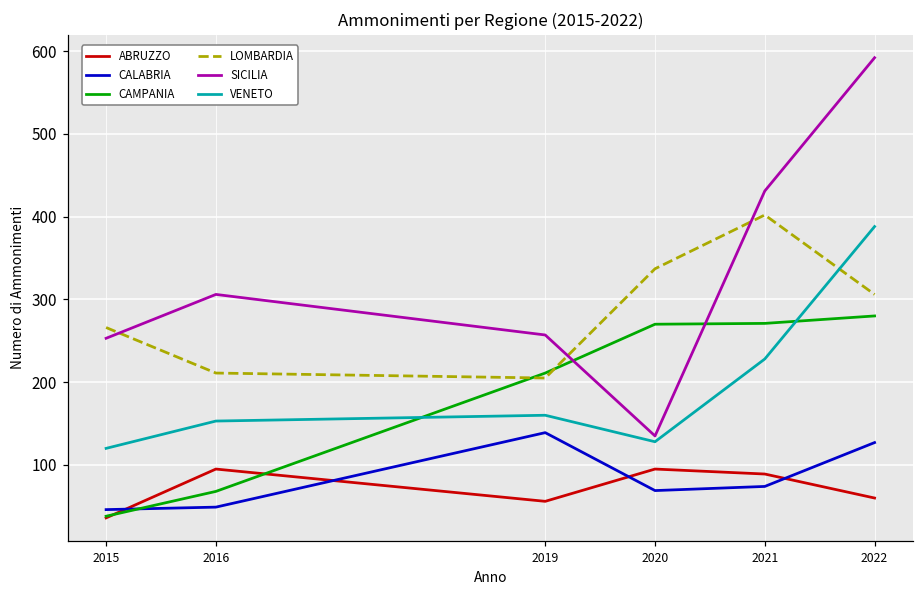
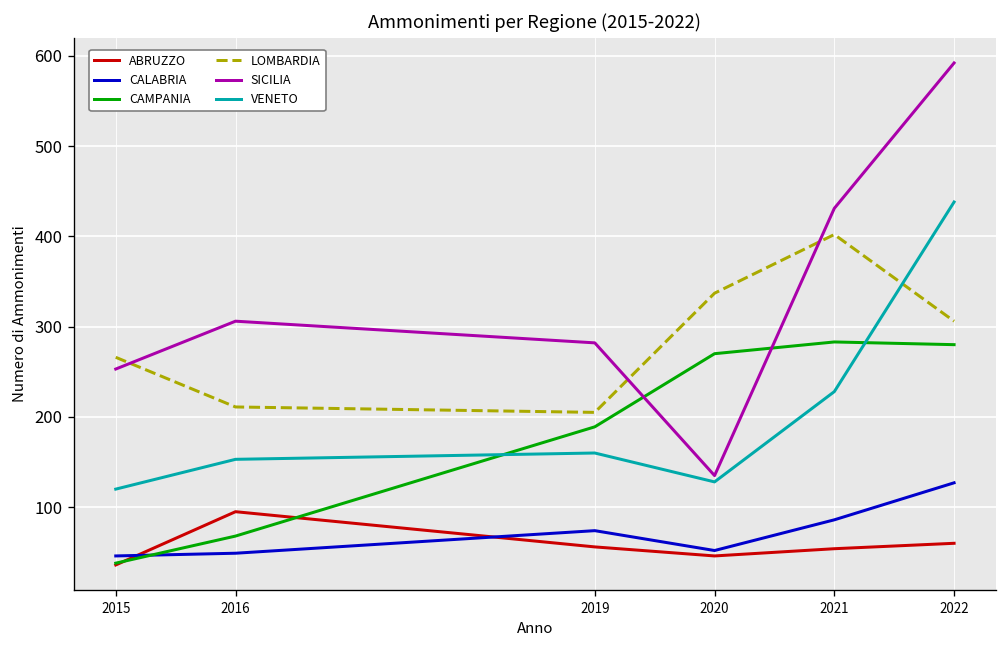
CALABRIA, 2019: 140 -> 70
CAMPANIA, 2019: 210 -> 190
SICILIA, 2019: 260 -> 280
ABRUZZO, 2020: 100 -> 50
CALABRIA, 2020: 70 -> 50
ABRUZZO, 2021: 90 -> 50
CALABRIA, 2021: 70 -> 90
CAMPANIA, 2021: 270 -> 280
VENETO, 2022: 390 -> 440
